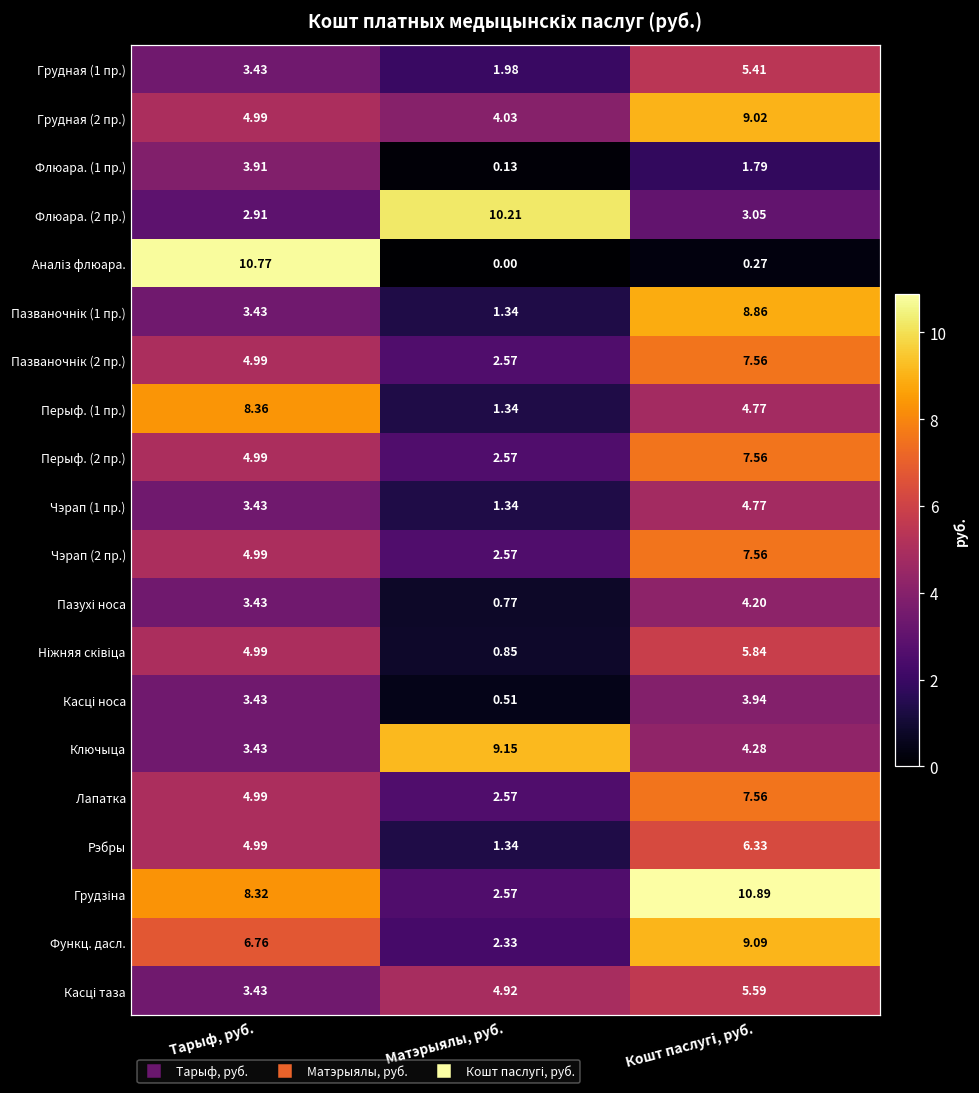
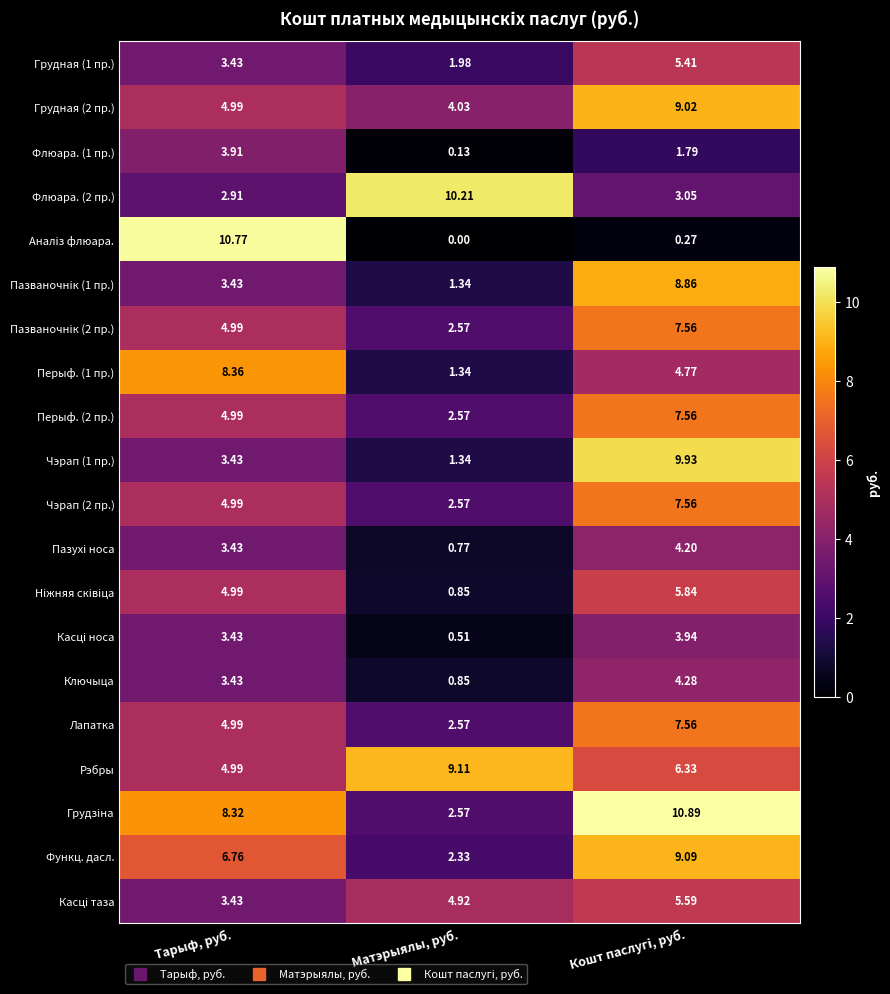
Чэрап (1 пр.), Кошт паслугі, руб.: 4.77 -> 9.93
Ключыца, Матэрыялы, руб.: 9.15 -> 0.85
Рэбры, Матэрыялы, руб.: 1.34 -> 9.11
